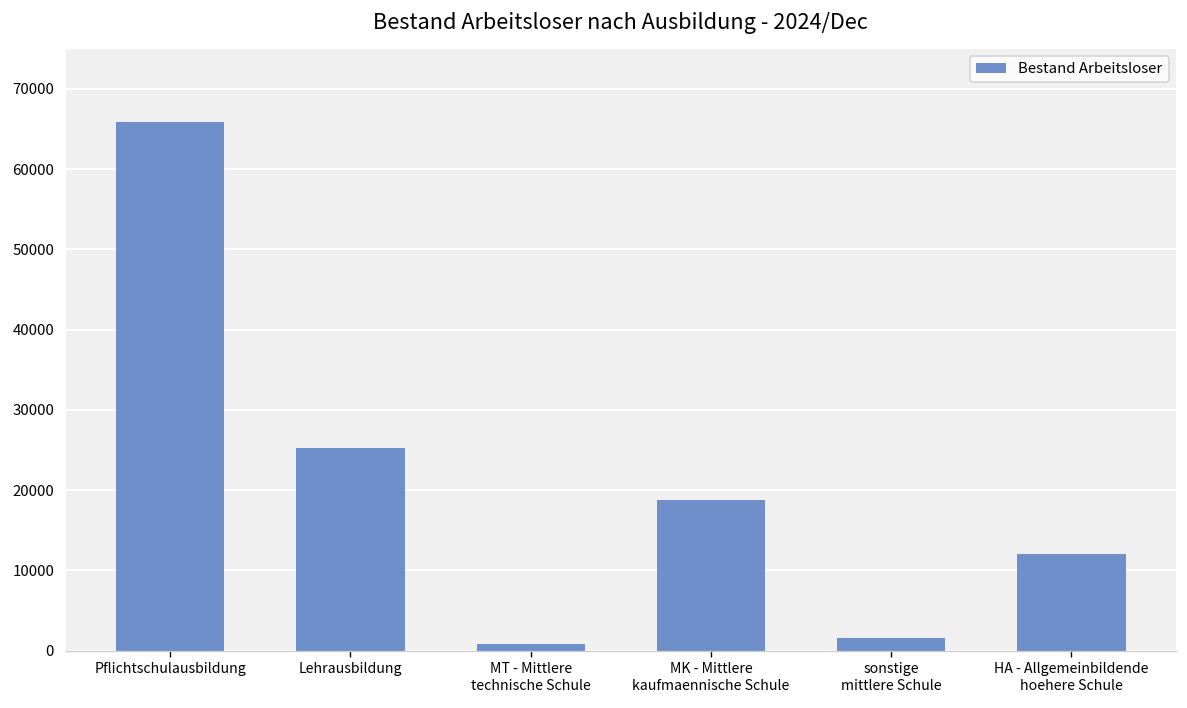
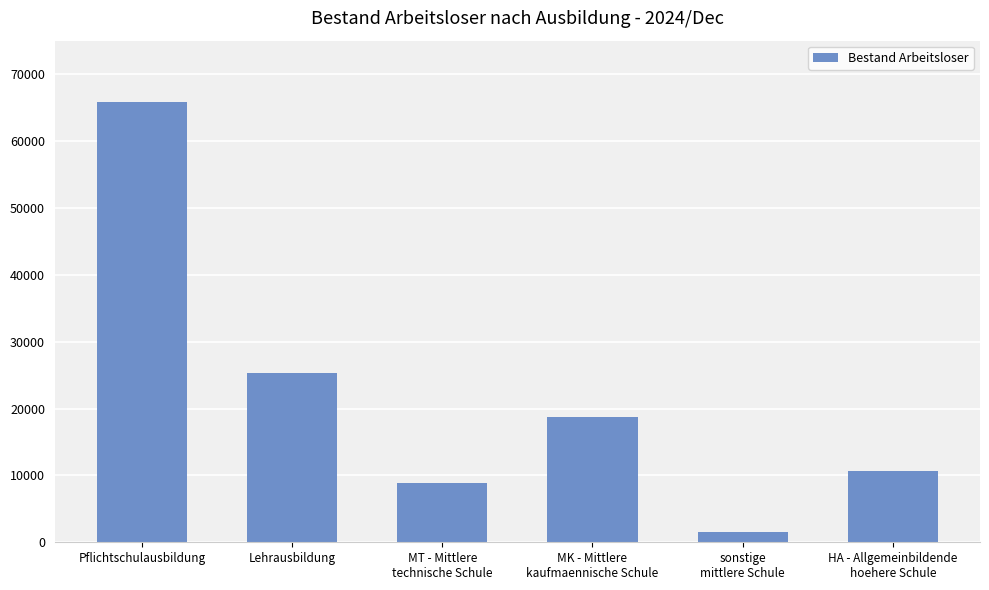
MT - Mittlere technische Schule: 1000 -> 9000
HA - Allgemeinbildende hoehere Schule: 12000 -> 11000
